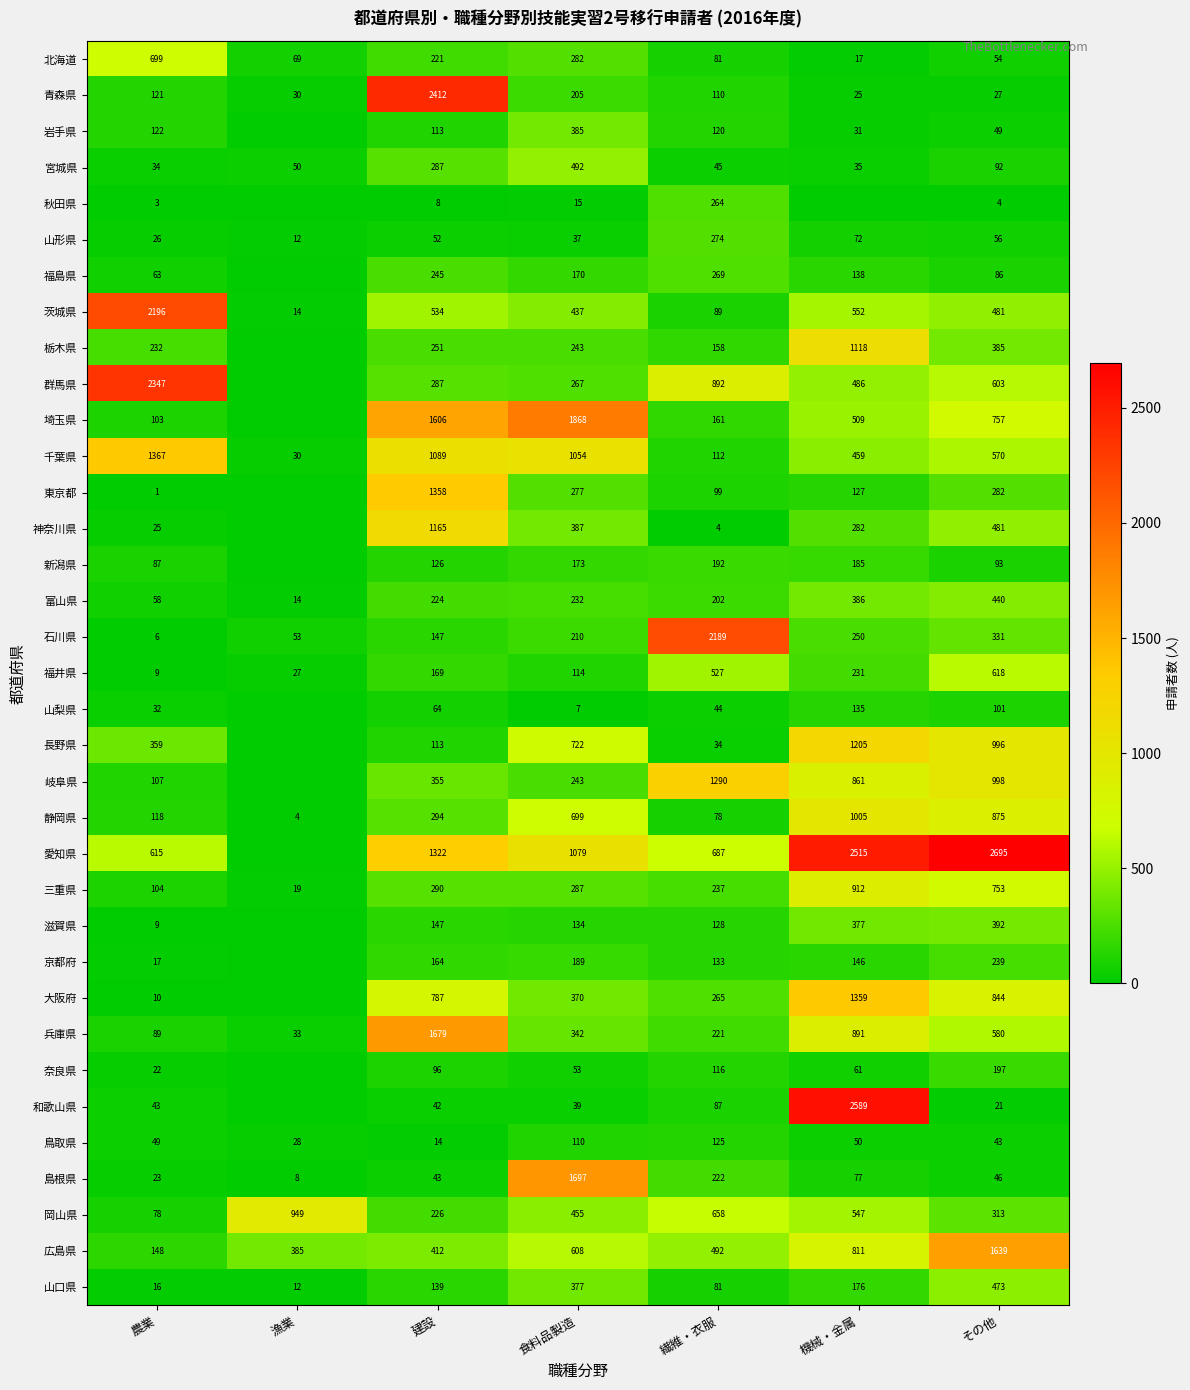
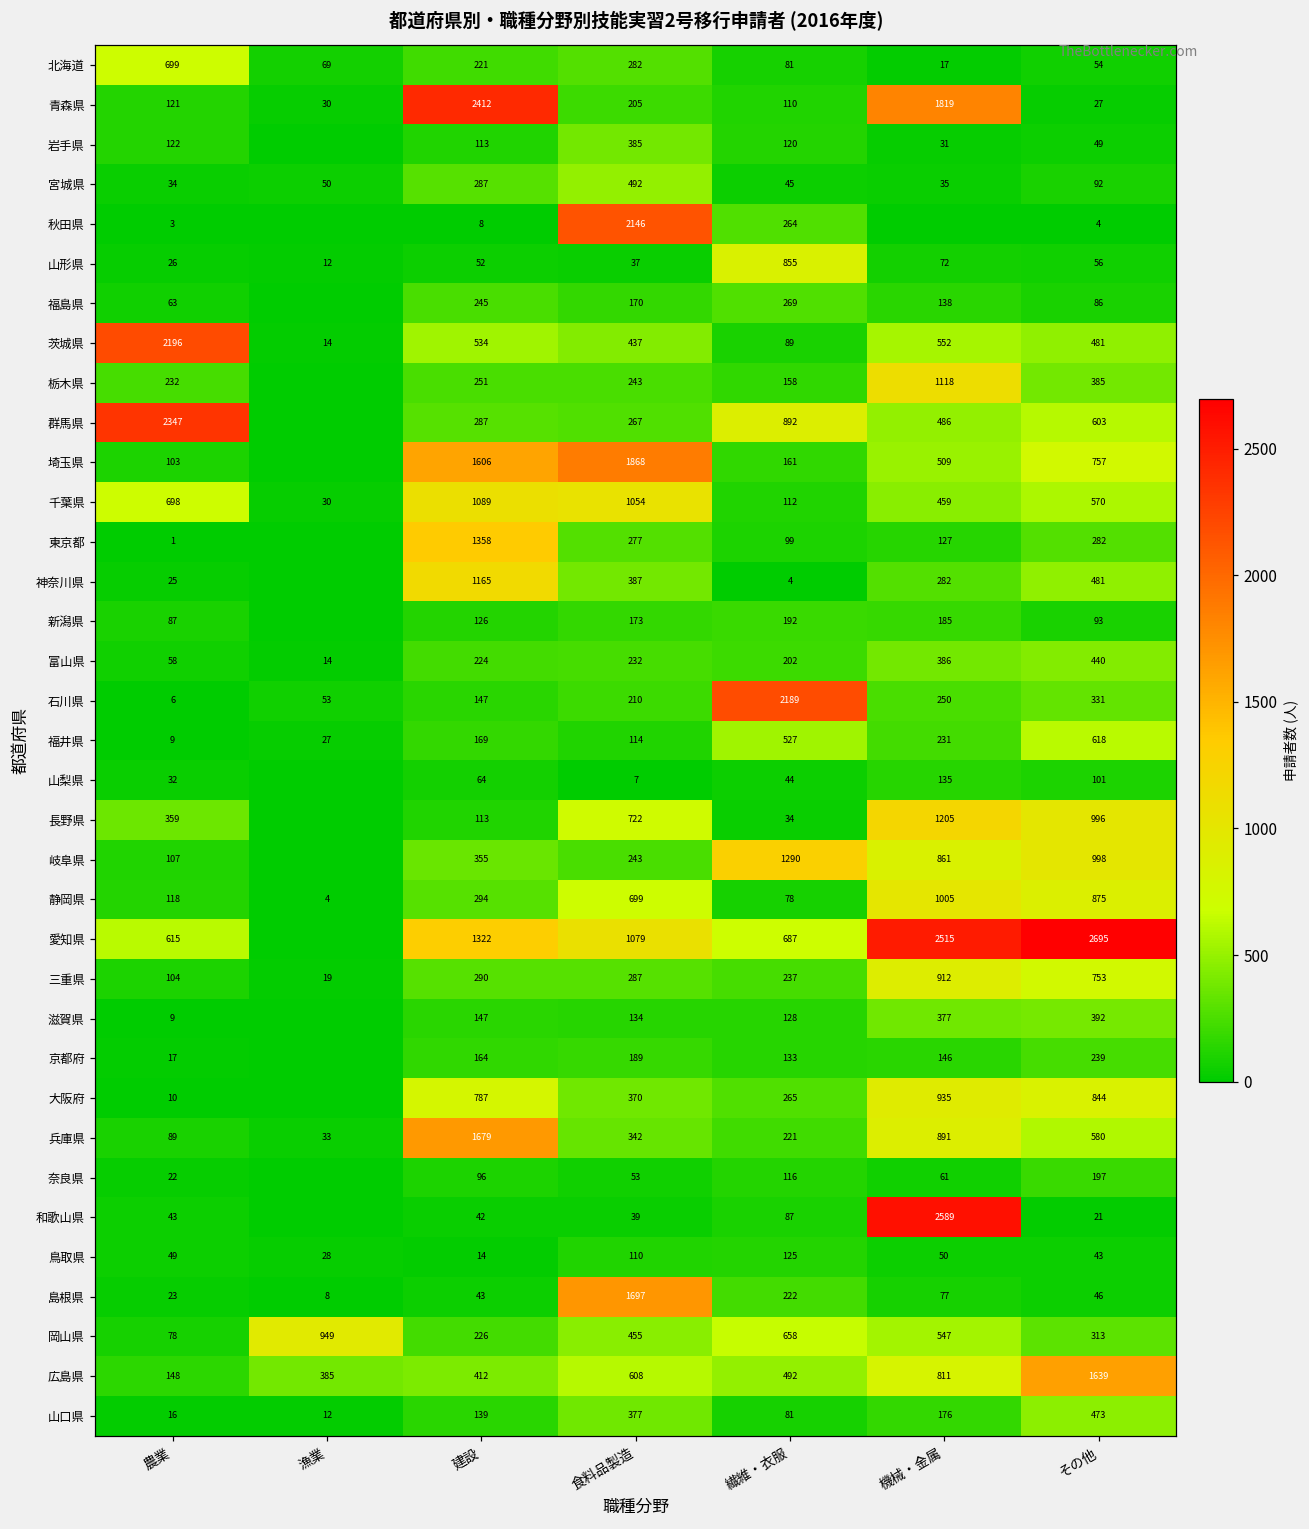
青森県, 機械・金属: 25 -> 1819
秋田県, 食料品製造: 15 -> 2146
山形県, 繊維・衣服: 274 -> 855
千葉県, 農業: 1367 -> 698
大阪府, 機械・金属: 1359 -> 935
